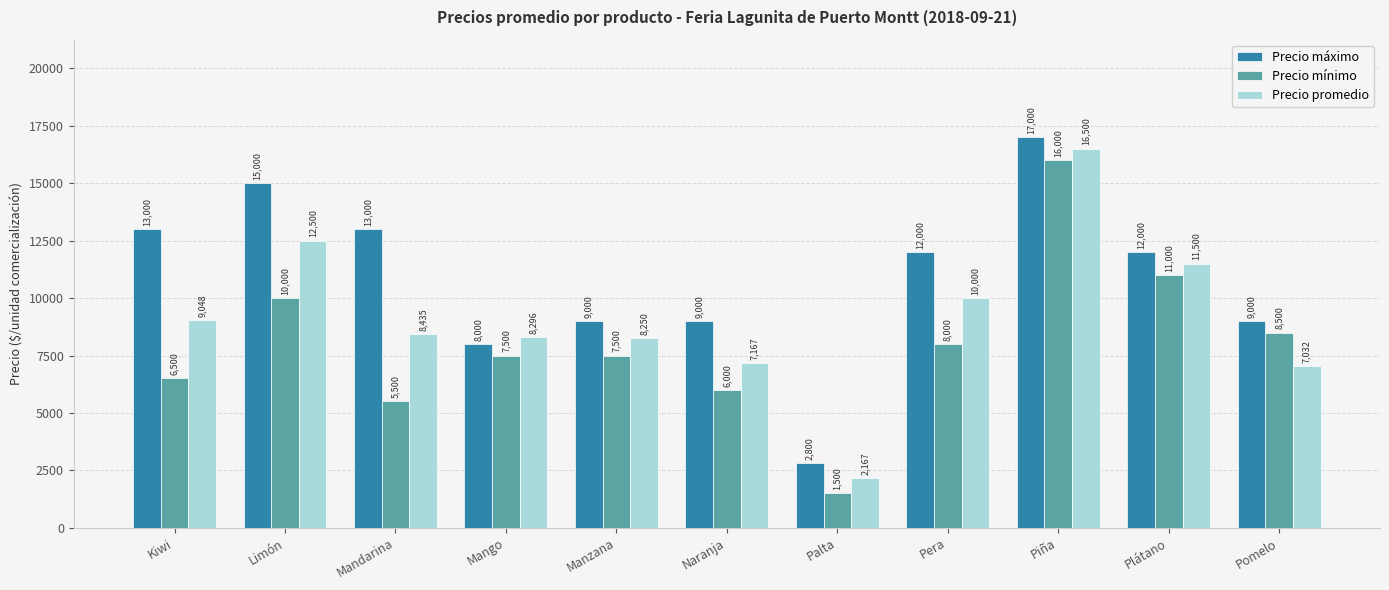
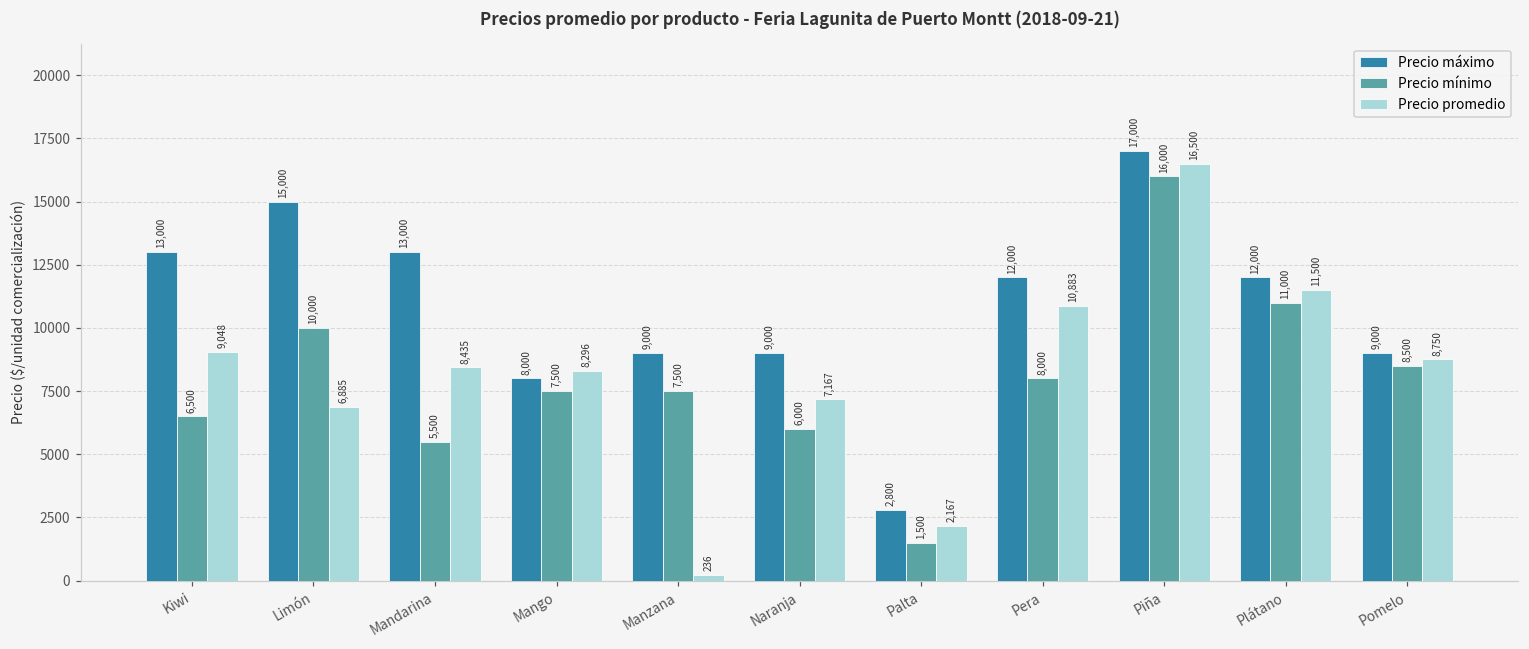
Precio promedio, Limón: 12,500 -> 6,885
Precio promedio, Manzana: 8,250 -> 236
Precio promedio, Pera: 10,000 -> 10,883
Precio promedio, Pomelo: 7,032 -> 8,750
